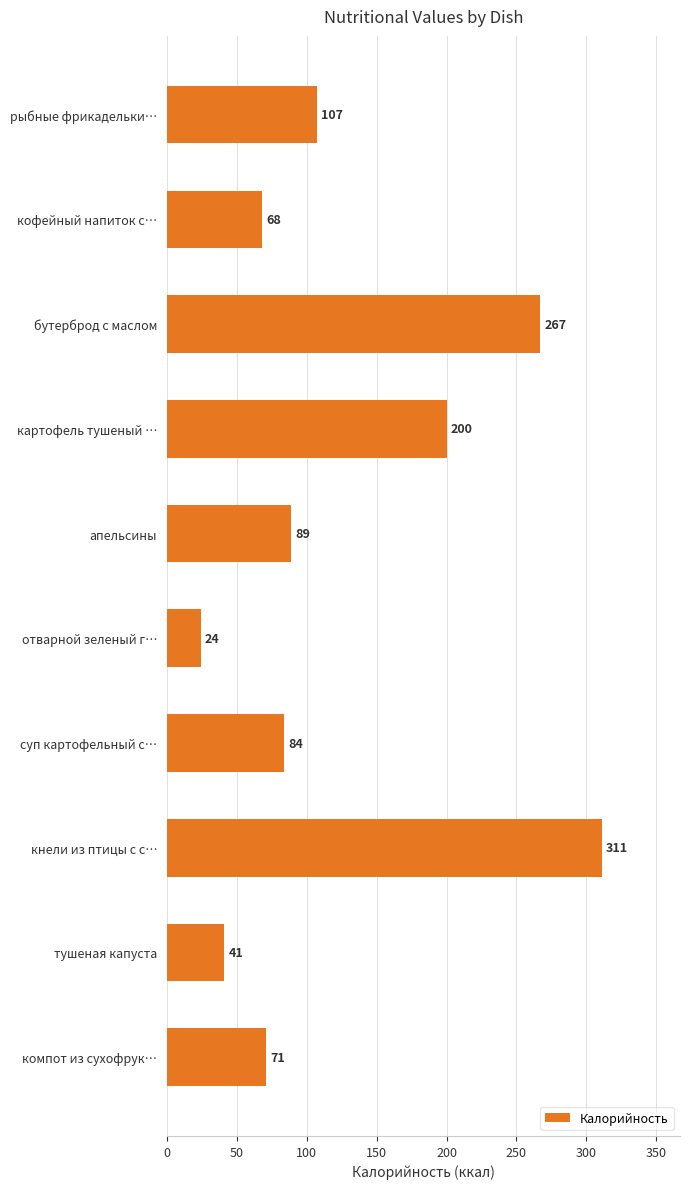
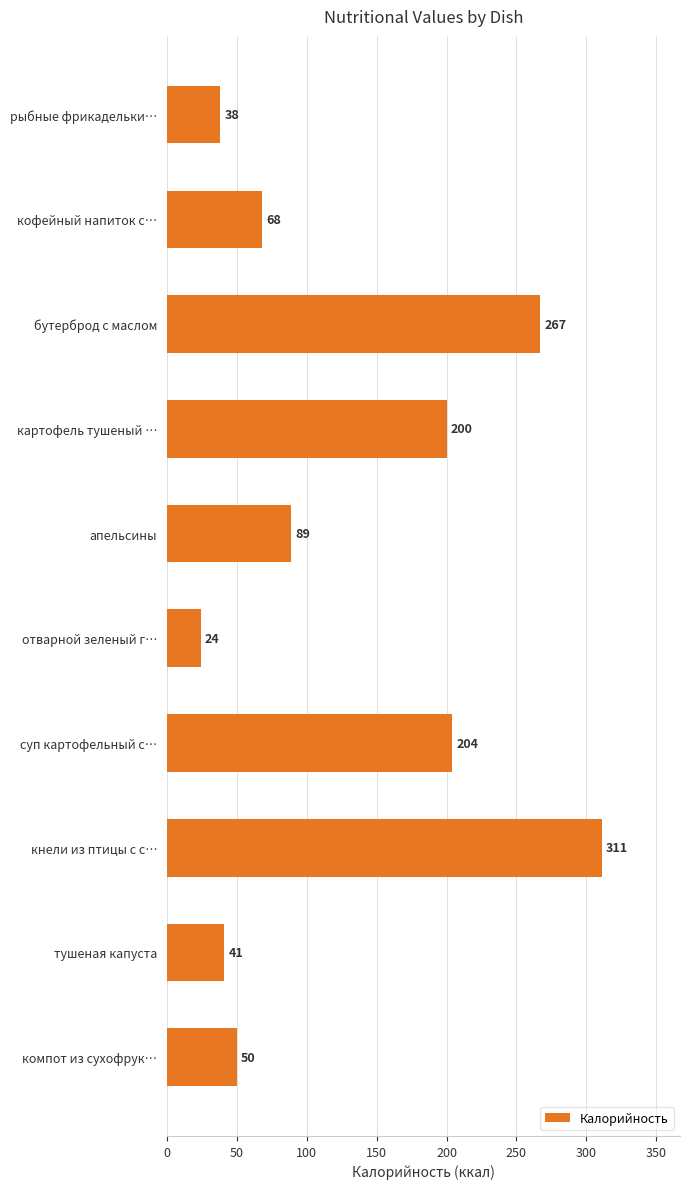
рыбные фрикадельки…: 107 -> 38
суп картофельный с…: 84 -> 204
компот из сухофрук…: 71 -> 50
